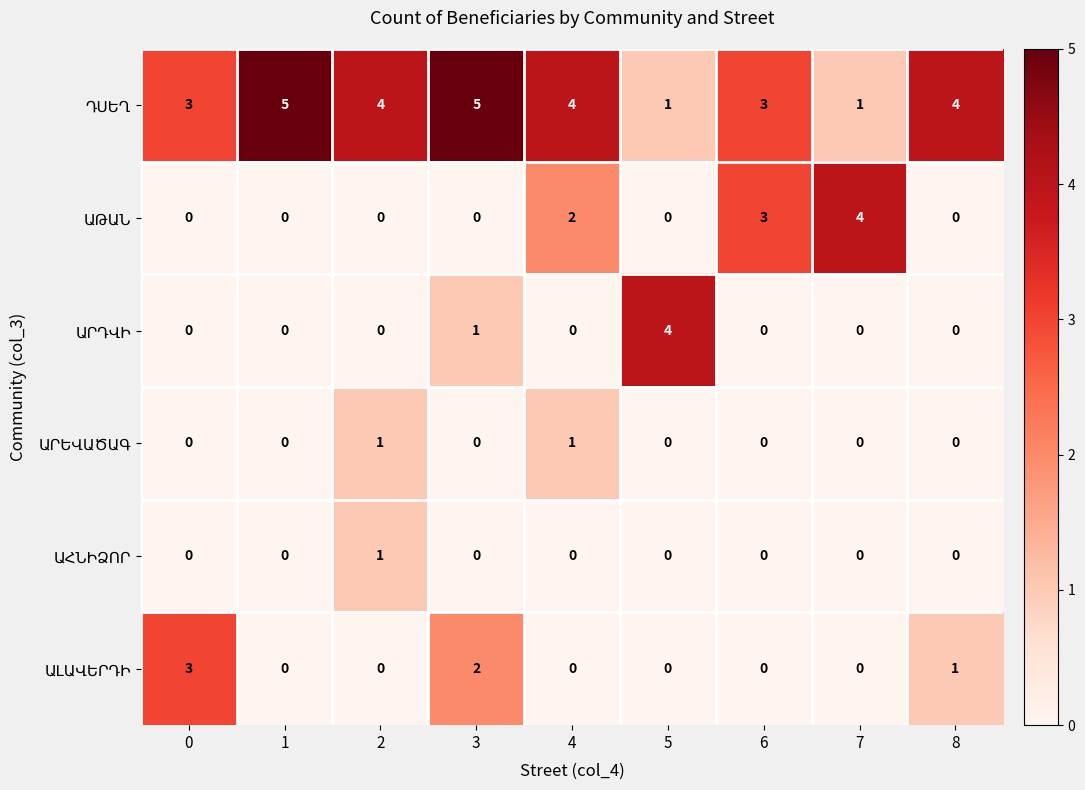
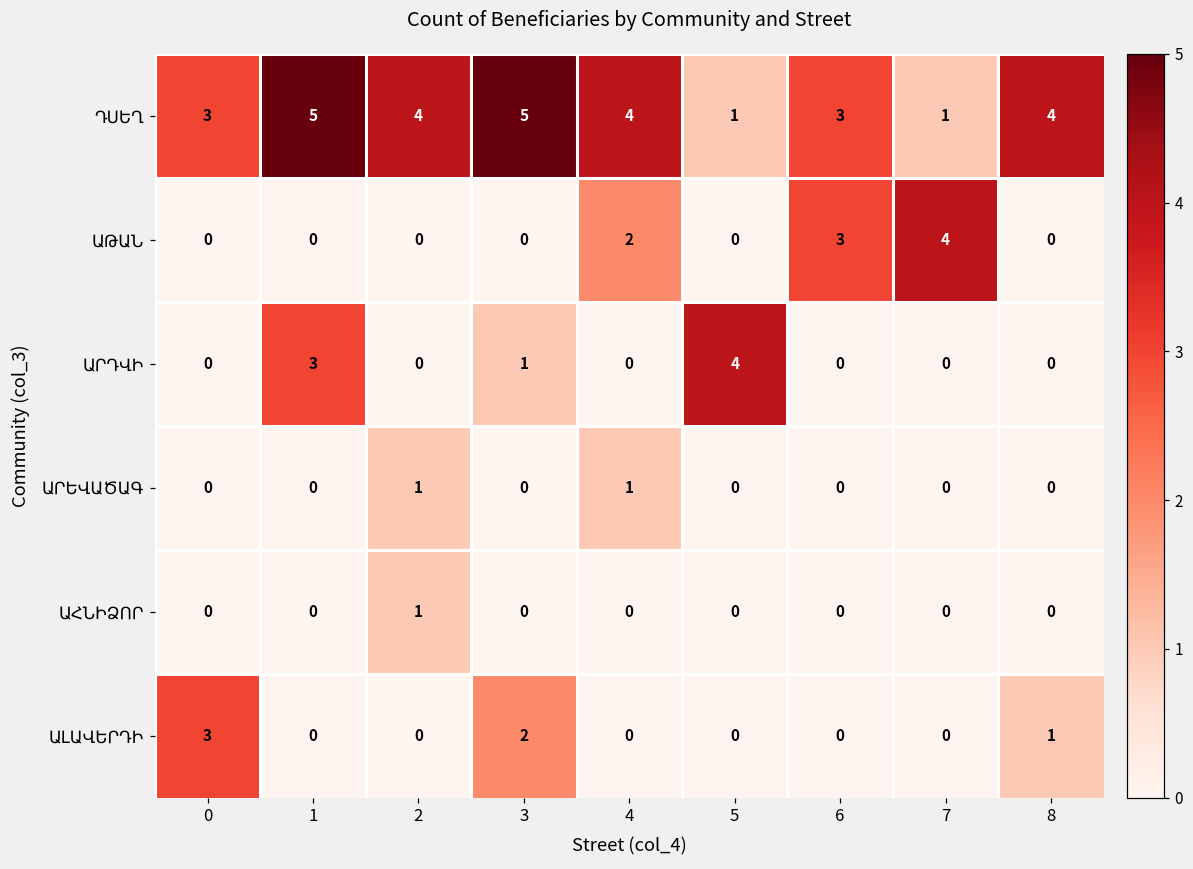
ԱՐԴՎԻ, 1: 0 -> 3
